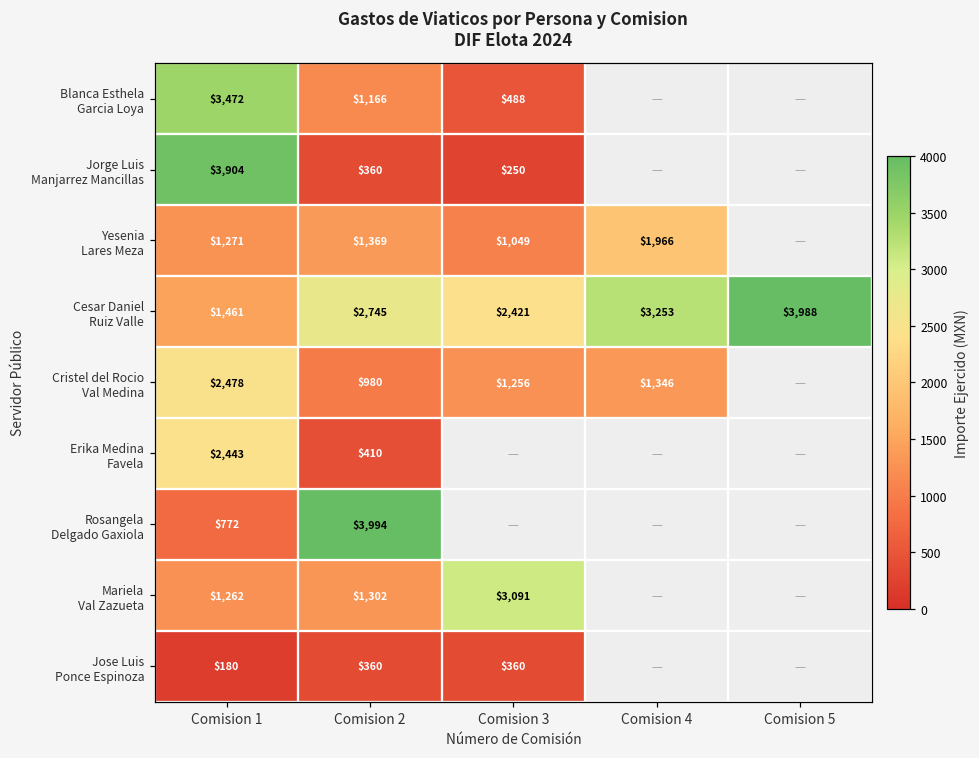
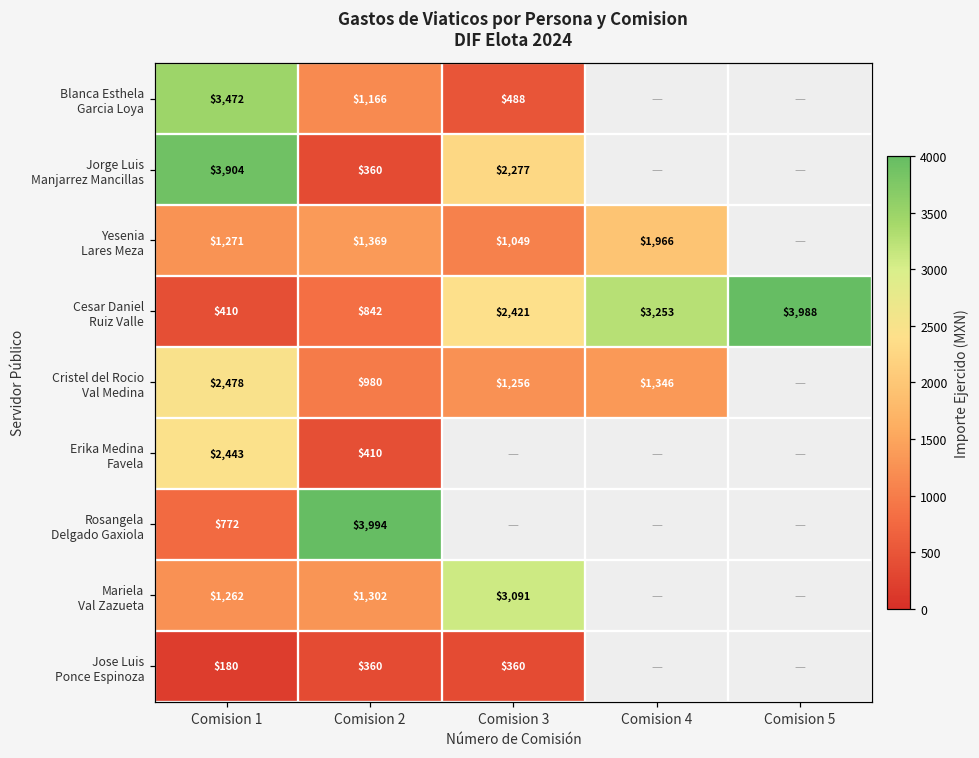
Jorge Luis Manjarrez Mancillas, Comision 3: $250 -> $2,277
Cesar Daniel Ruiz Valle, Comision 1: $1,461 -> $410
Cesar Daniel Ruiz Valle, Comision 2: $2,745 -> $842
